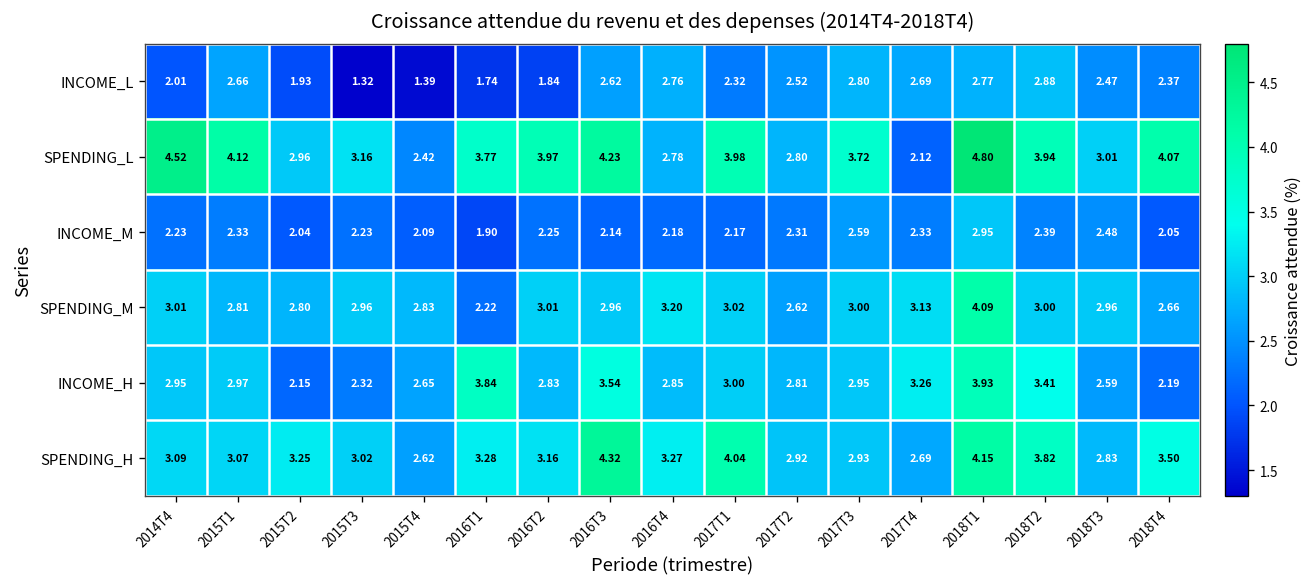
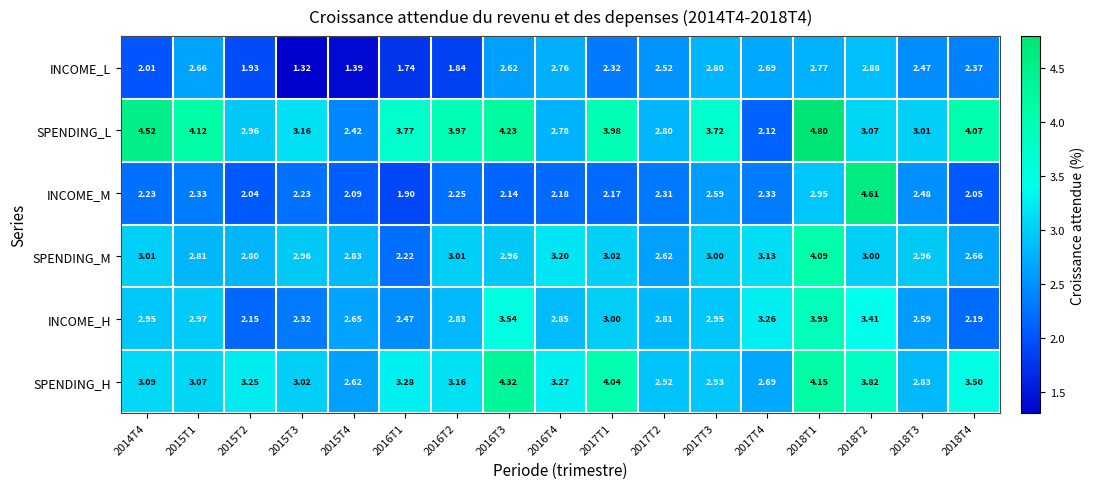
SPENDING_L, 2018T2: 3.94 -> 3.07
INCOME_M, 2018T2: 2.39 -> 4.61
INCOME_H, 2016T1: 3.84 -> 2.47
